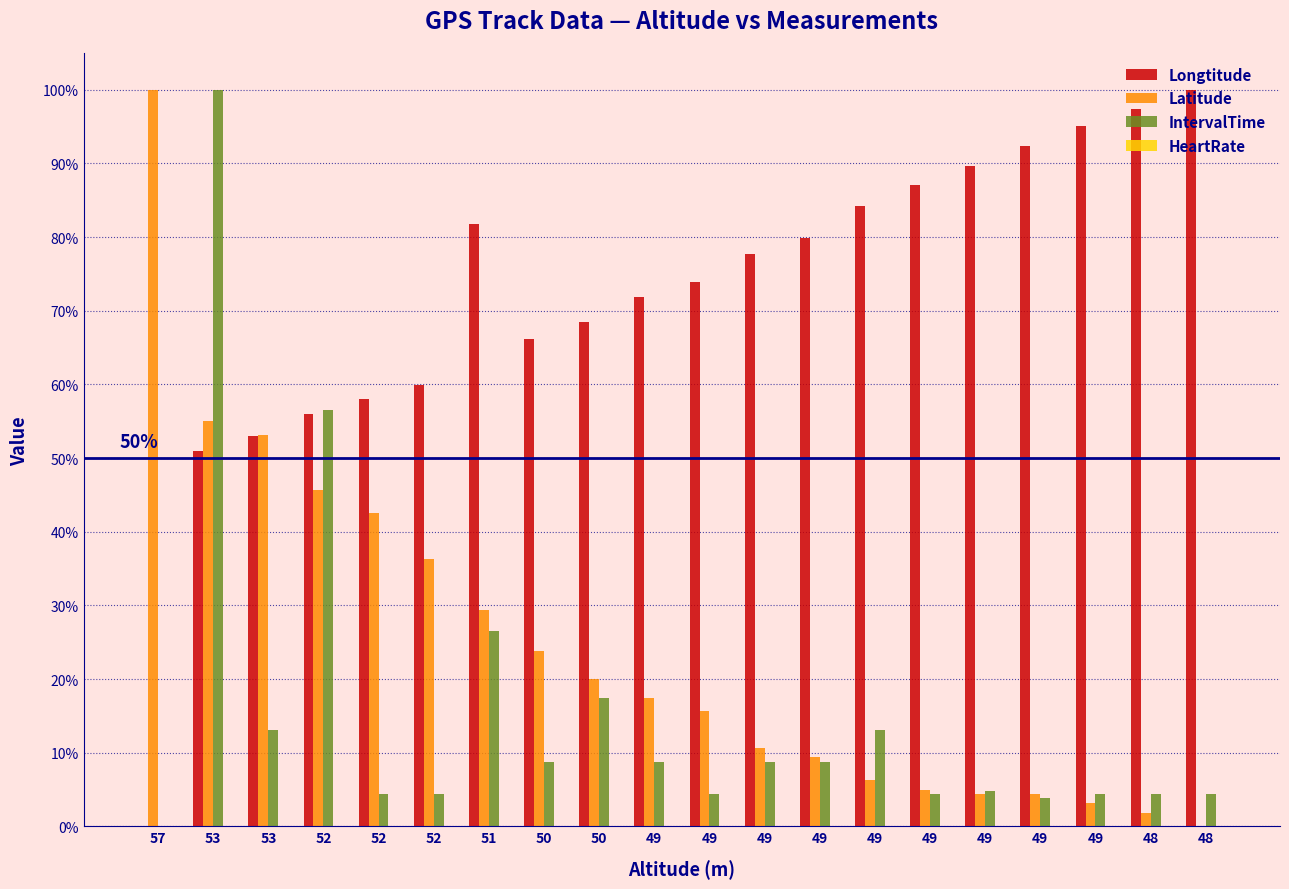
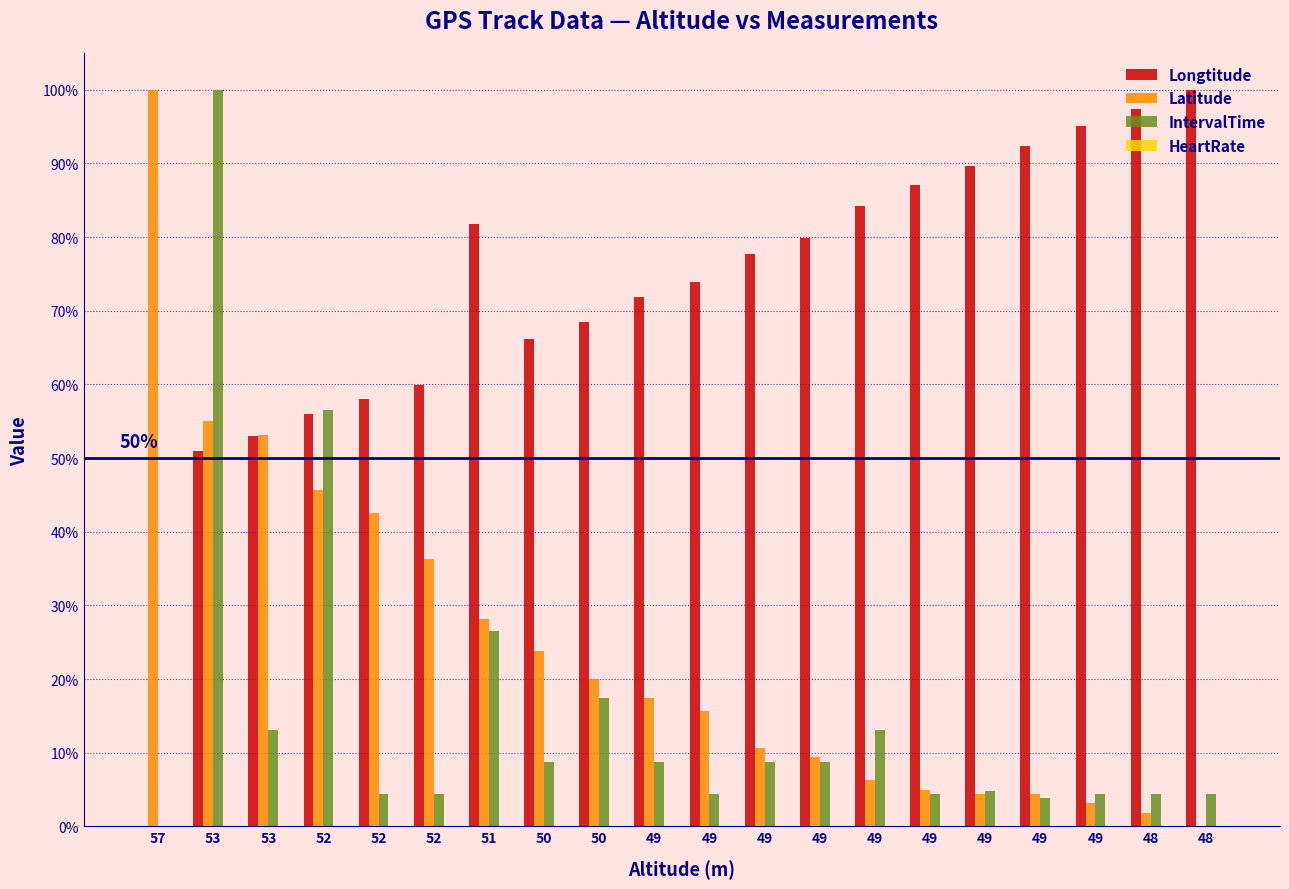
Latitude, 51: 29% -> 28%
